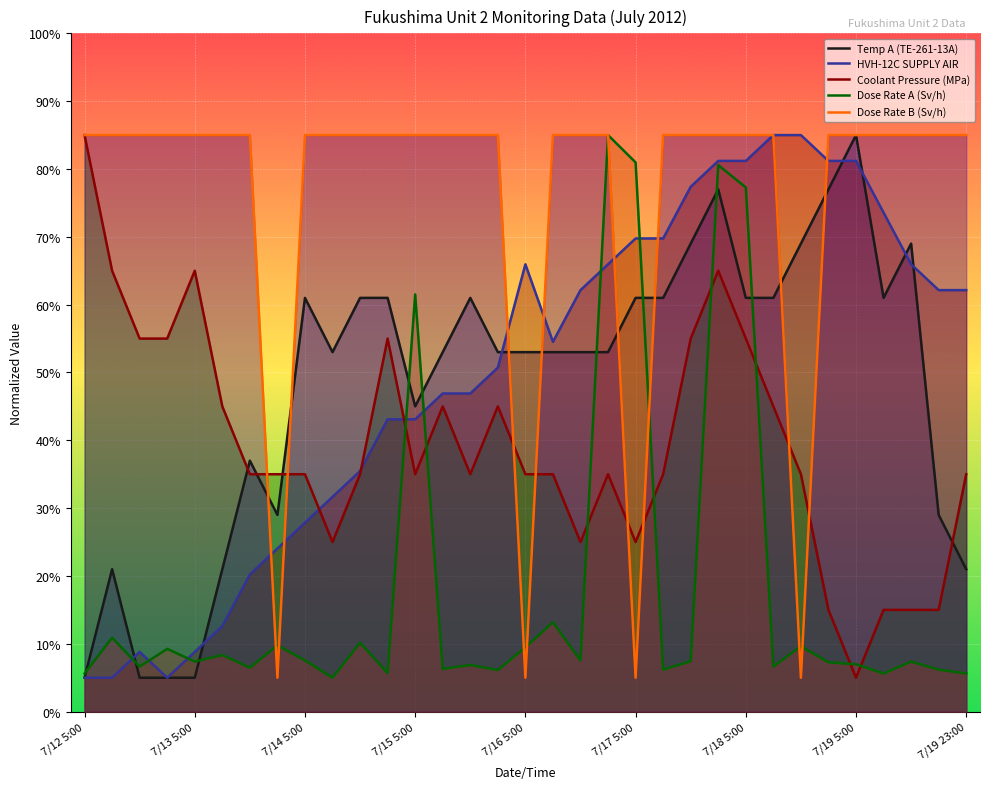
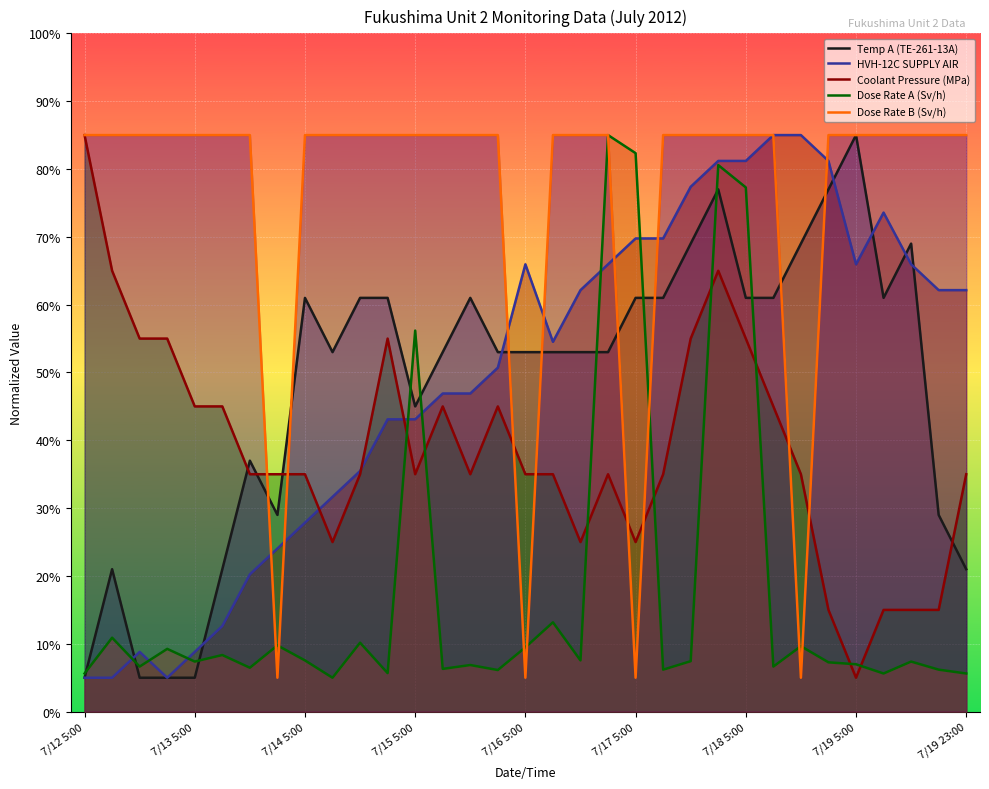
Coolant Pressure (MPa), 7/13 5:00: 65% -> 45%
Dose Rate A (Sv/h), 7/15 5:00: 62% -> 56%
Dose Rate A (Sv/h), 7/17 5:00: 81% -> 82%
HVH-12C SUPPLY AIR, 7/19 5:00: 81% -> 66%
